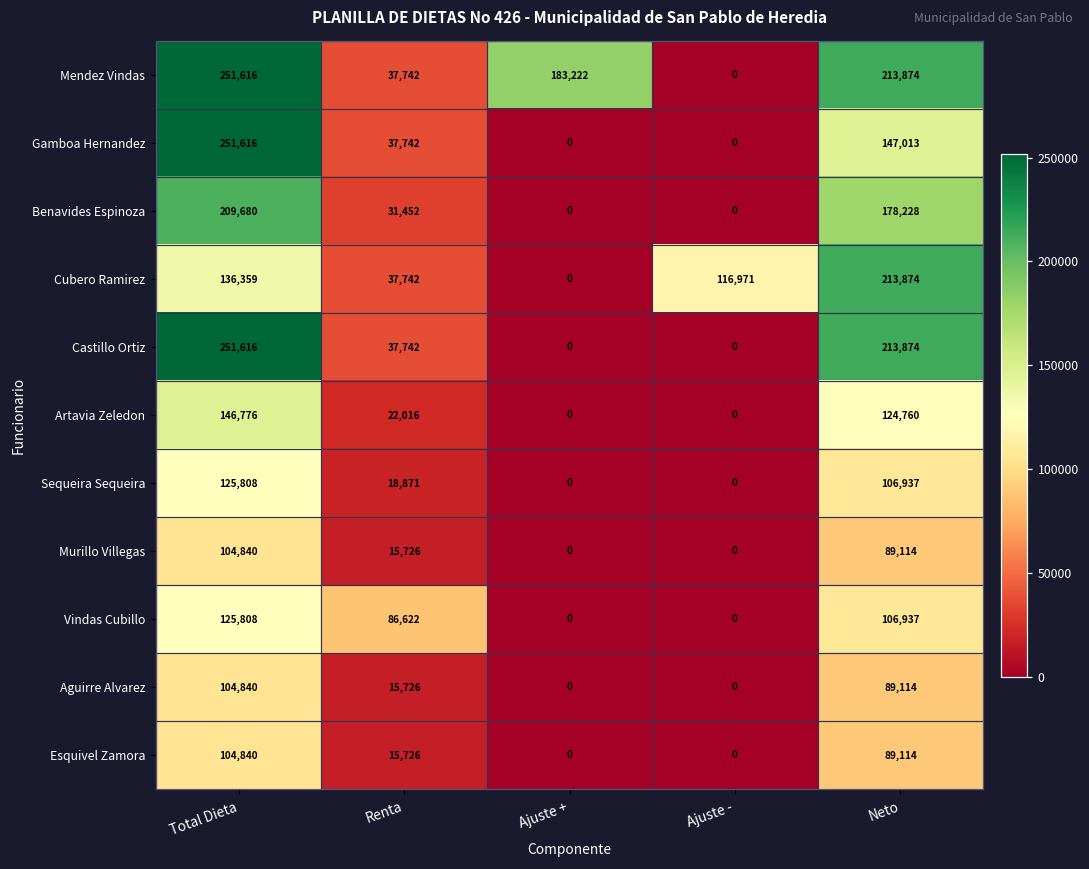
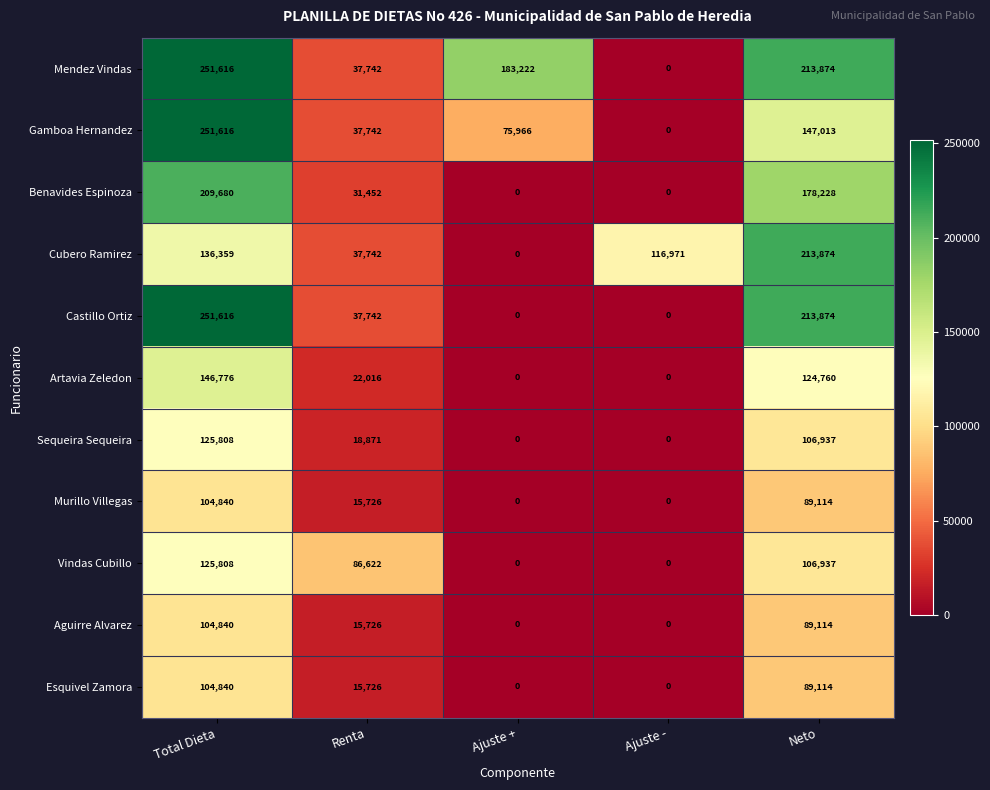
Gamboa Hernandez, Ajuste +: 0 -> 75,966
